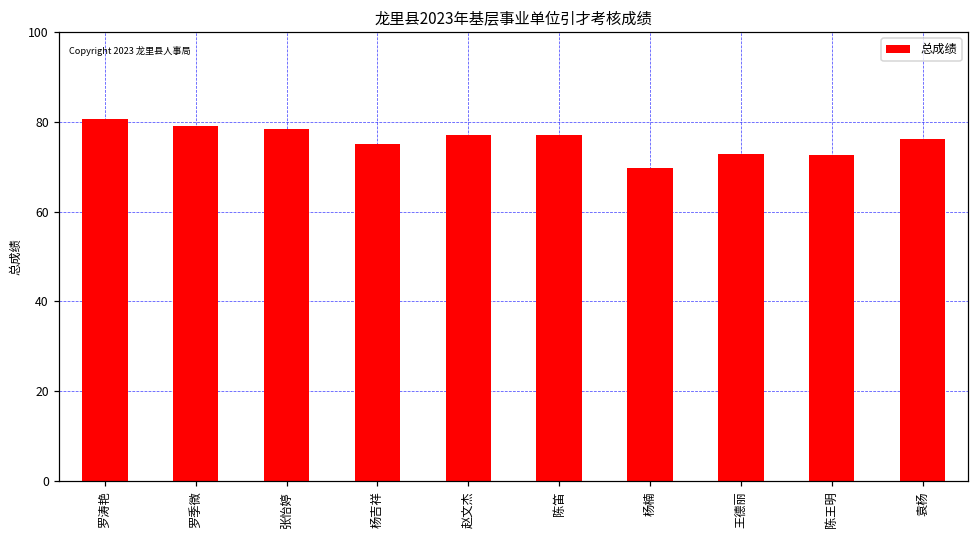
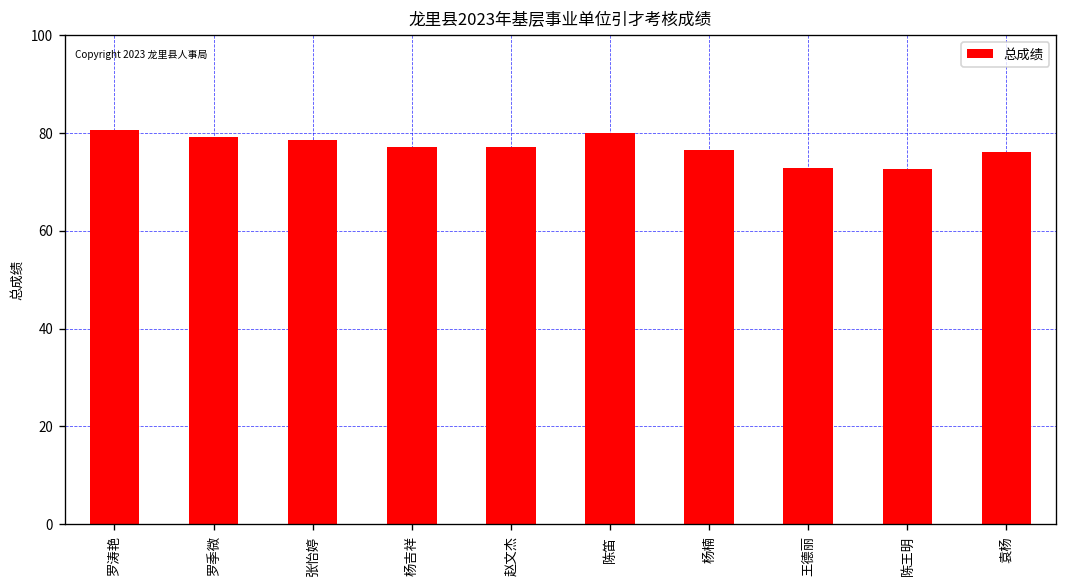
杨吉祥: 75 -> 77
陈笛: 77 -> 80
杨楠: 70 -> 76
